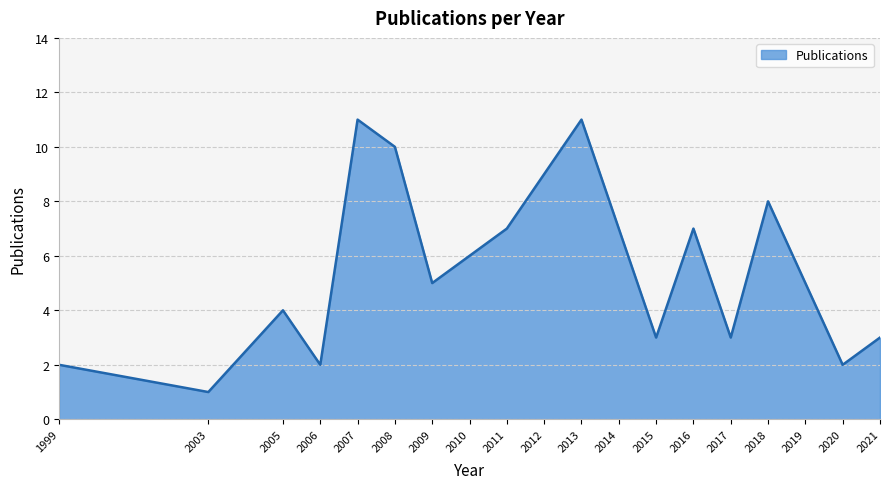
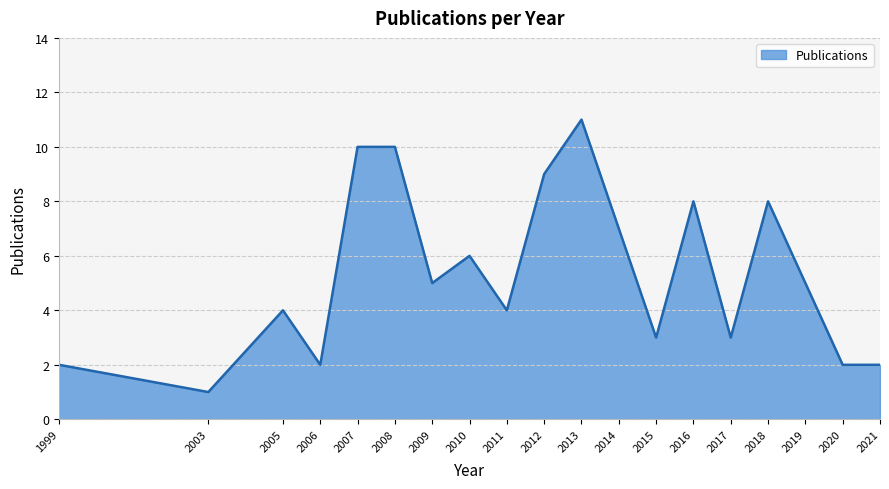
2007: 11 -> 10
2011: 7 -> 4
2016: 7 -> 8
2021: 3 -> 2
